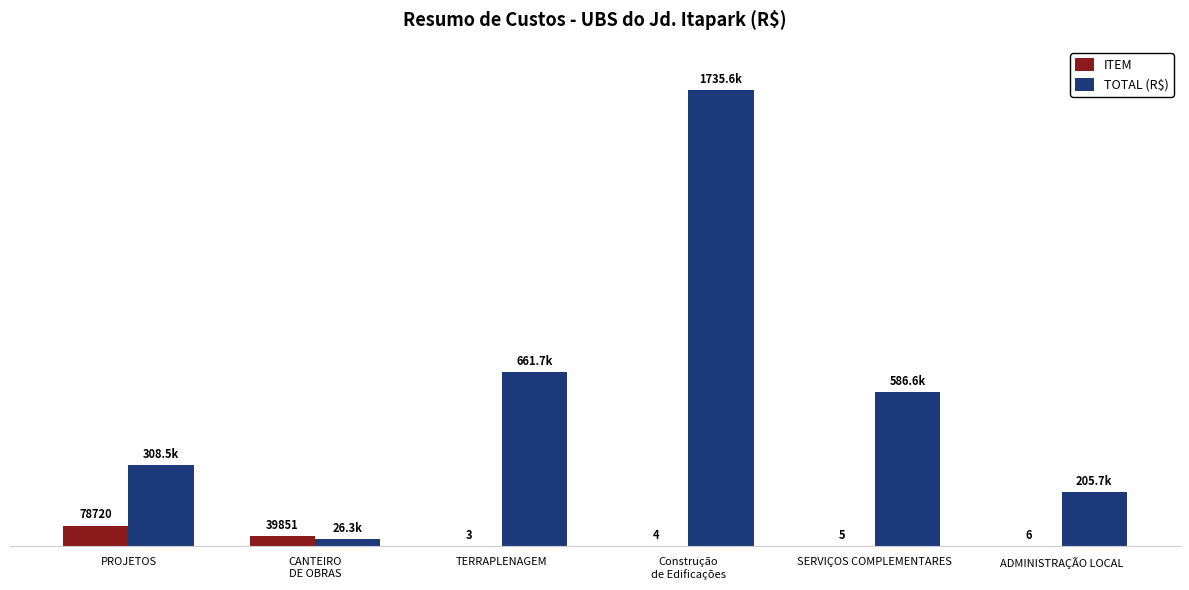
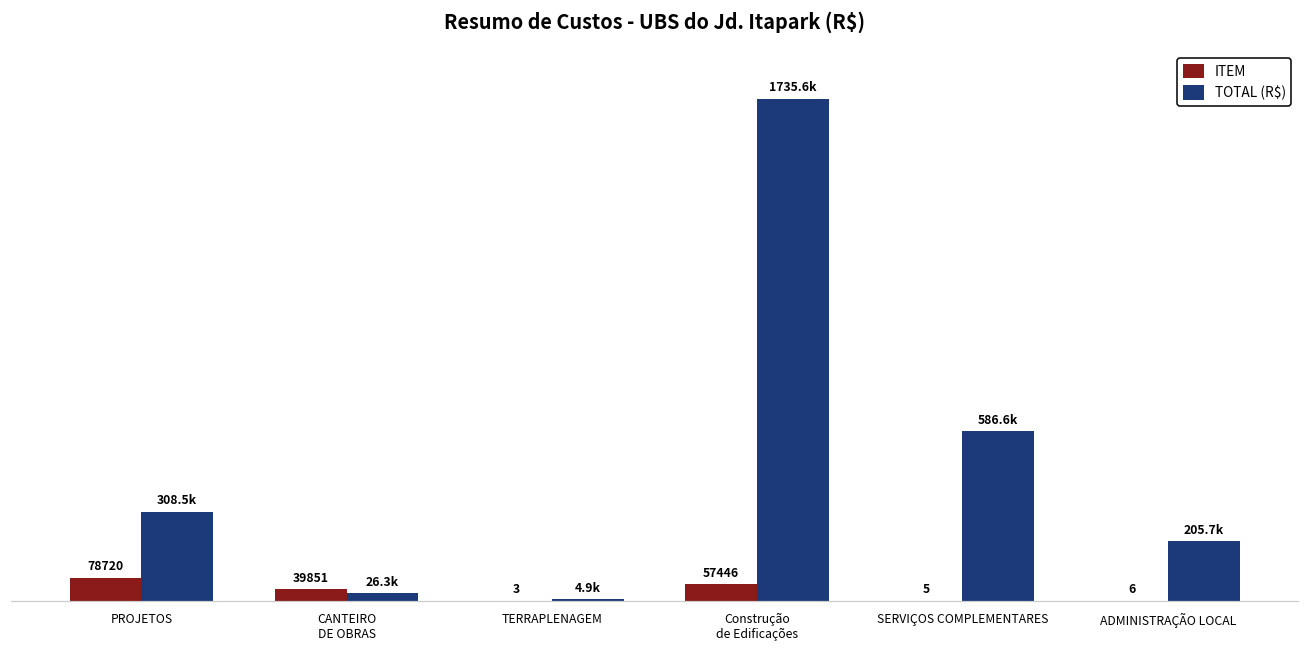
TOTAL (R$), TERRAPLENAGEM: 661.7k -> 4.9k
ITEM, Construção de Edificações: 4 -> 57446
